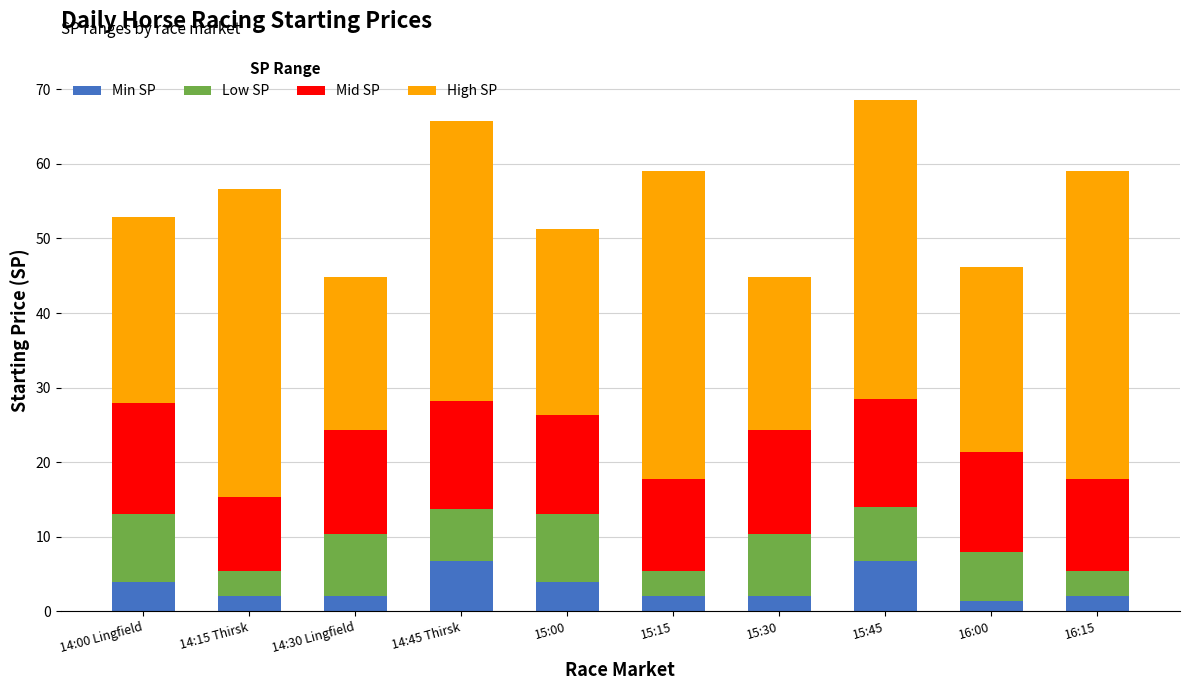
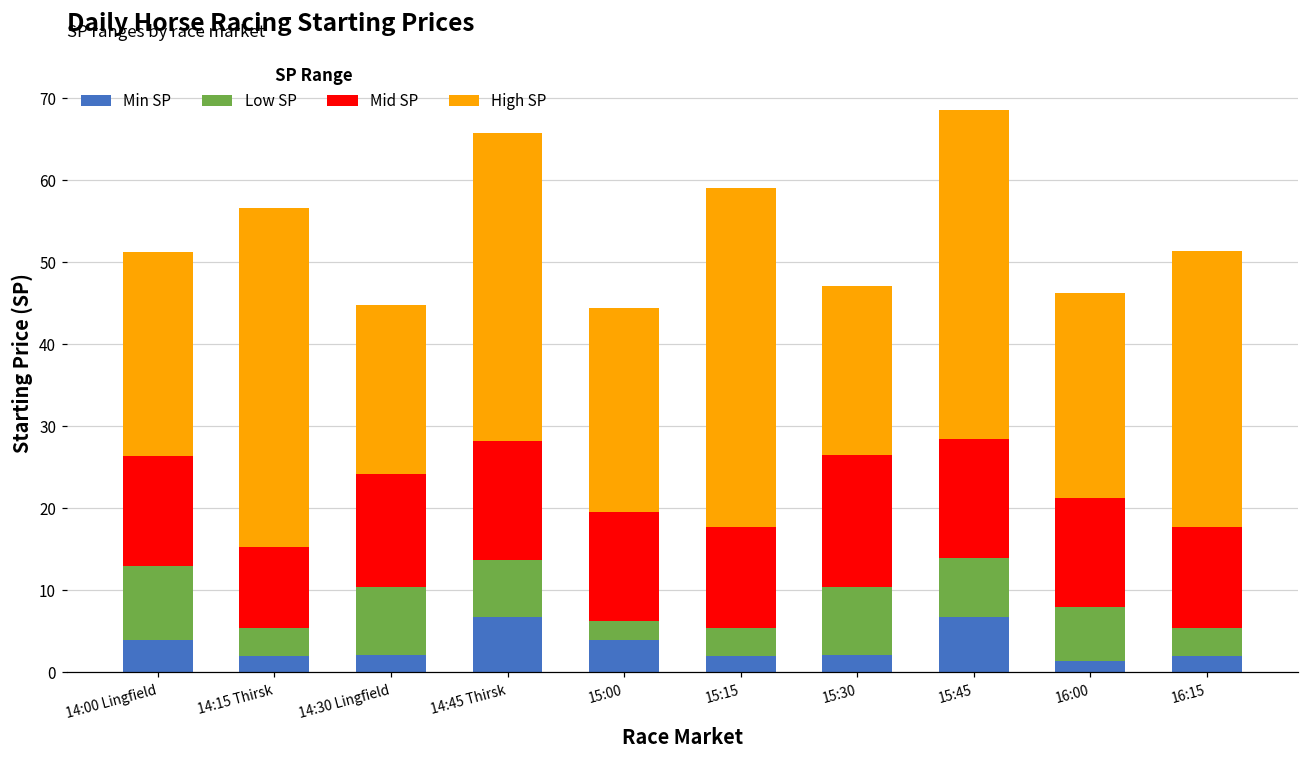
Mid SP, 14:00 Lingfield: 15 -> 13
Low SP, 15:00: 9 -> 2
Mid SP, 15:30: 14 -> 16
High SP, 16:15: 41 -> 34
